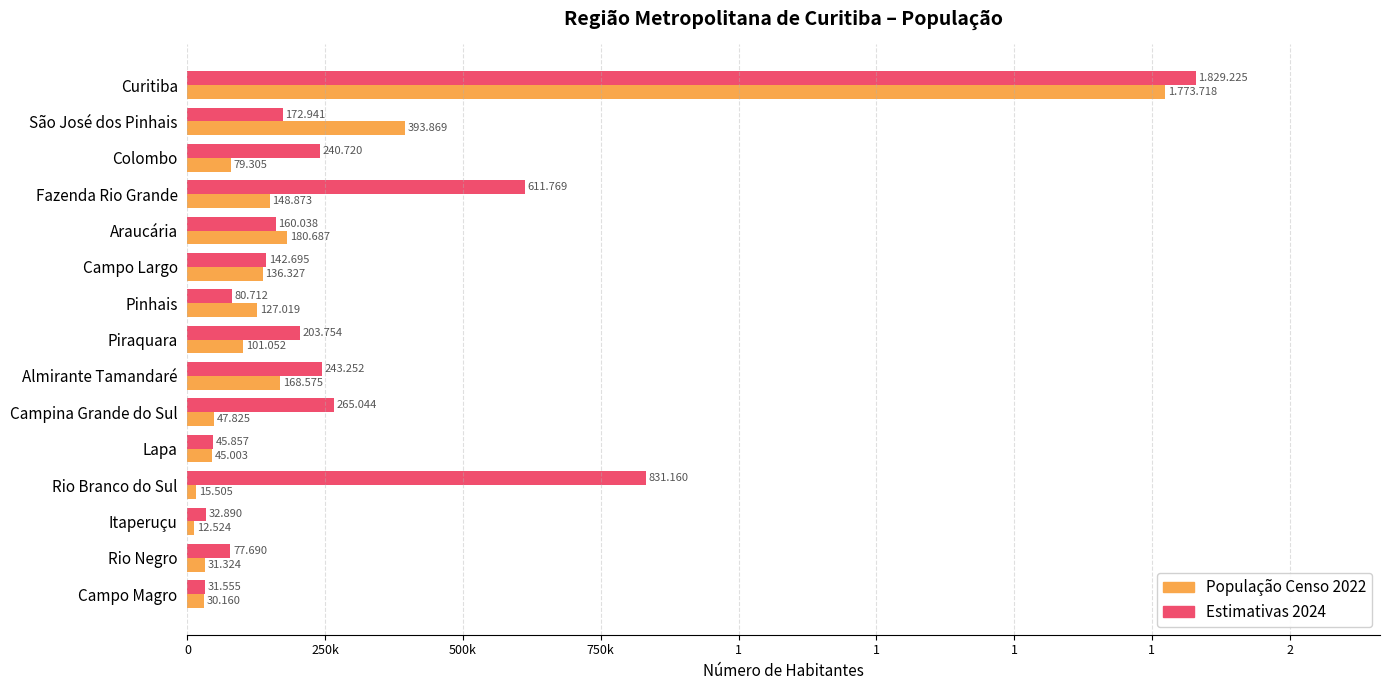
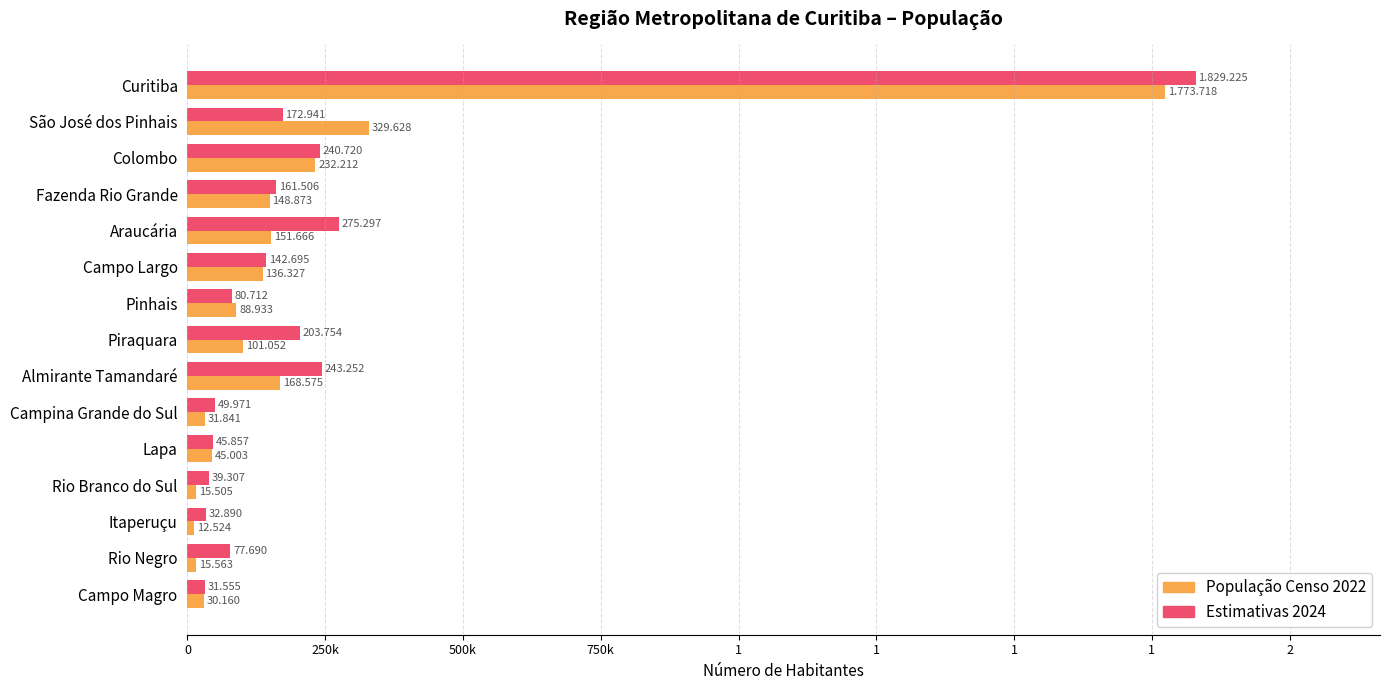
População Censo 2022, São José dos Pinhais: 393.869 -> 329.628
População Censo 2022, Colombo: 79.305 -> 232.212
Estimativas 2024, Fazenda Rio Grande: 611.769 -> 161.506
Estimativas 2024, Araucária: 160.038 -> 275.297
População Censo 2022, Araucária: 180.687 -> 151.666
População Censo 2022, Pinhais: 127.019 -> 88.933
Estimativas 2024, Campina Grande do Sul: 265.044 -> 49.971
População Censo 2022, Campina Grande do Sul: 47.825 -> 31.841
Estimativas 2024, Rio Branco do Sul: 831.160 -> 39.307
População Censo 2022, Rio Negro: 31.324 -> 15.563
